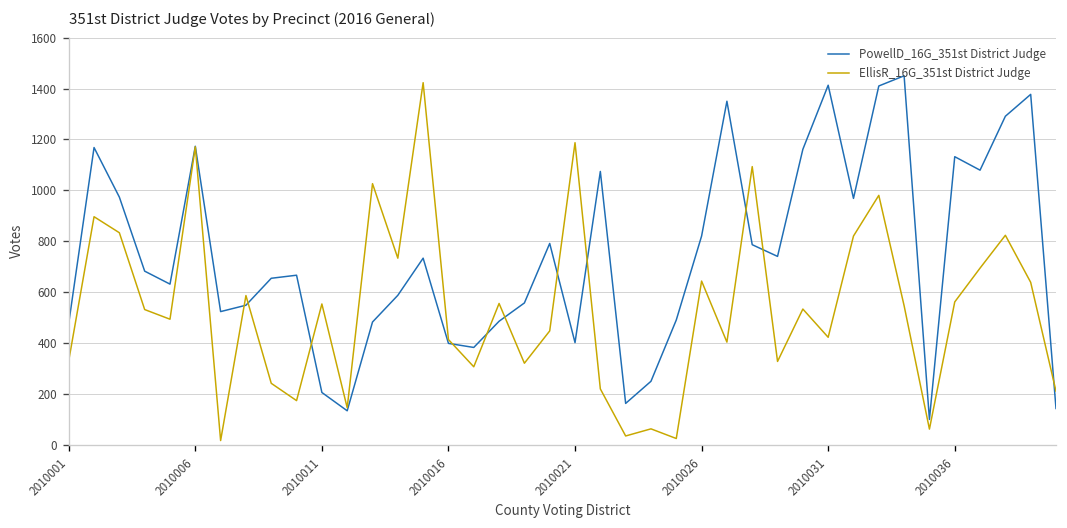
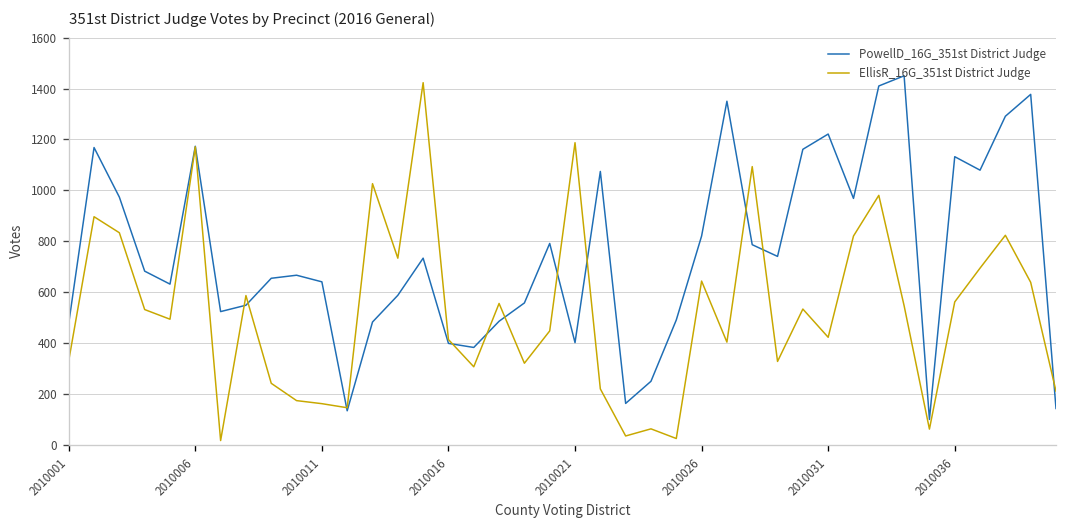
PowellD_16G_351st District Judge, 2010011: 210 -> 640
EllisR_16G_351st District Judge, 2010011: 550 -> 160
PowellD_16G_351st District Judge, 2010031: 1410 -> 1220
